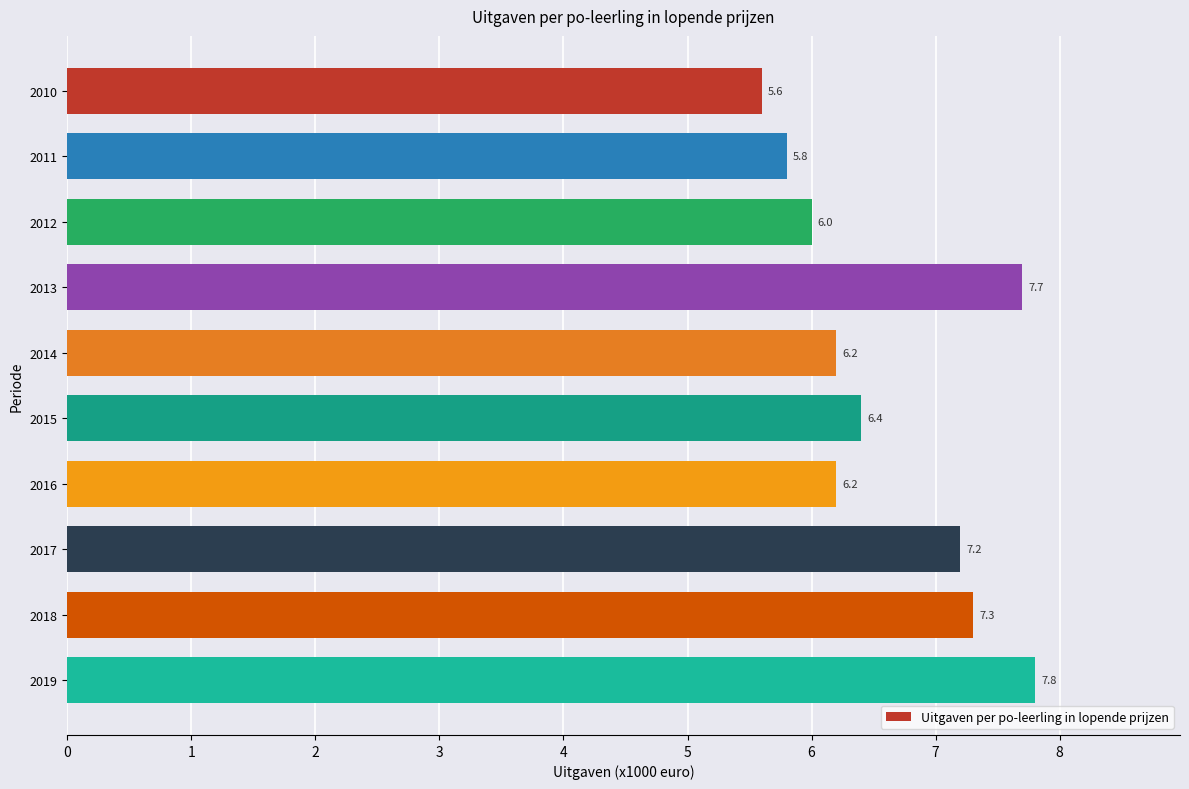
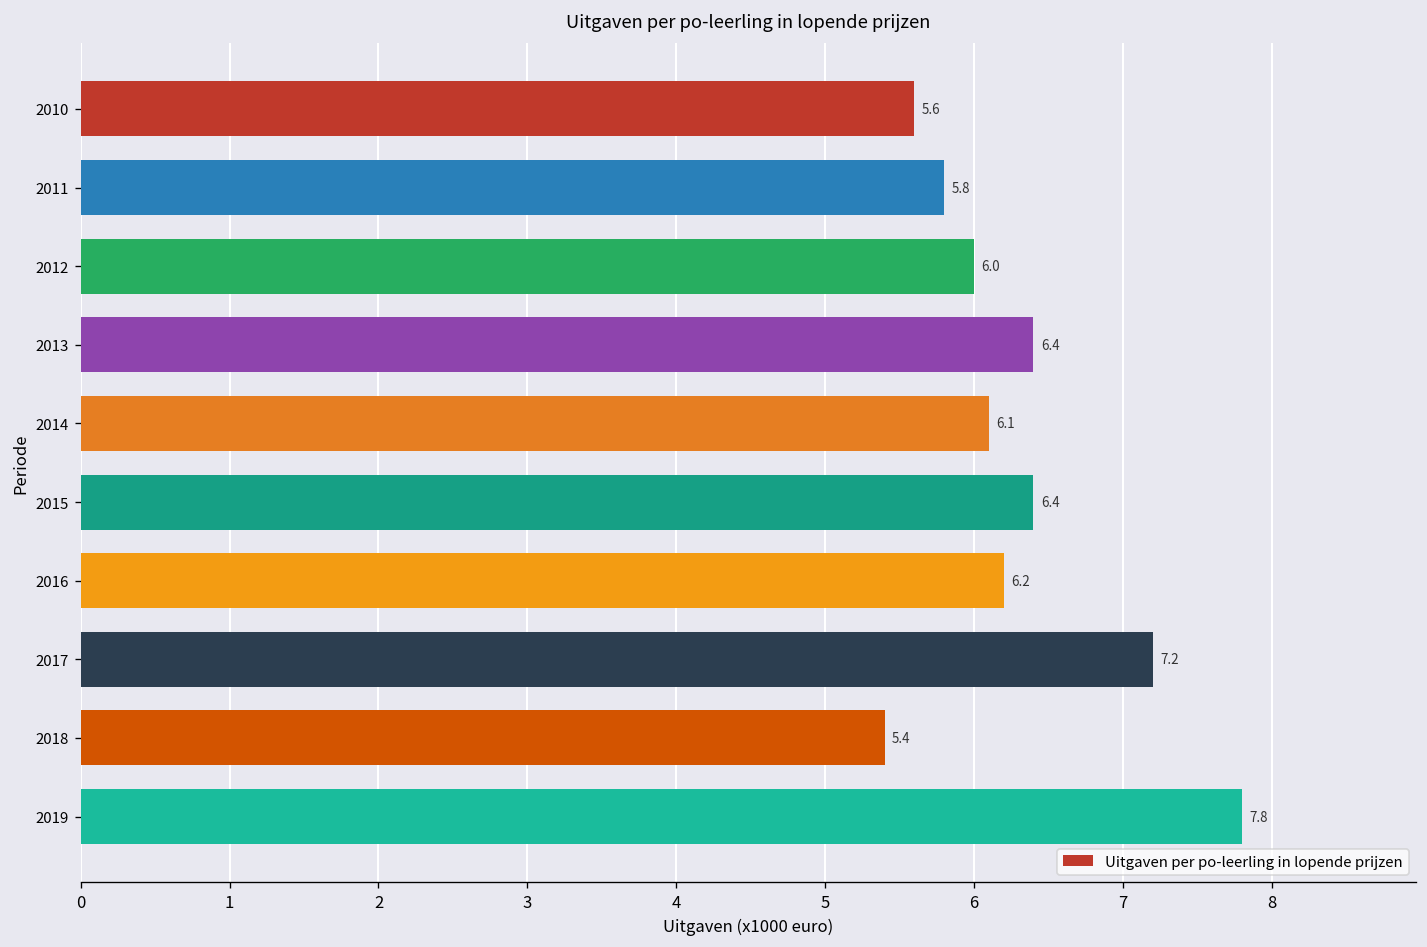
2013: 7.7 -> 6.4
2014: 6.2 -> 6.1
2018: 7.3 -> 5.4
